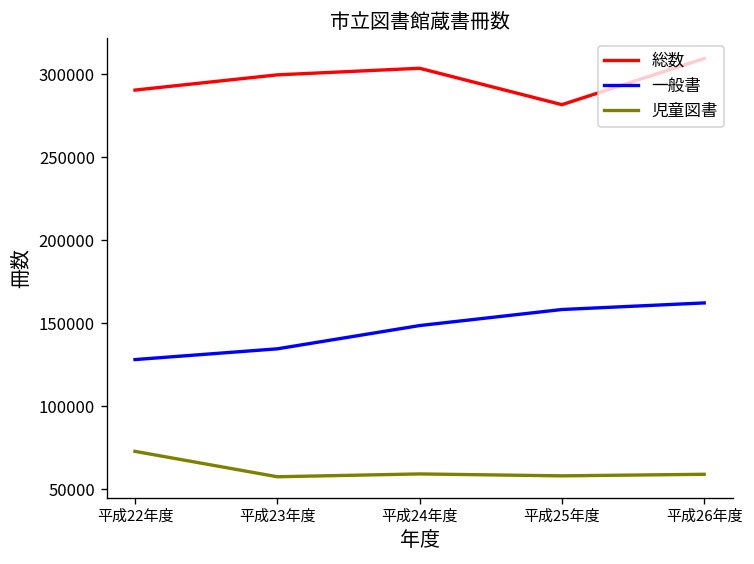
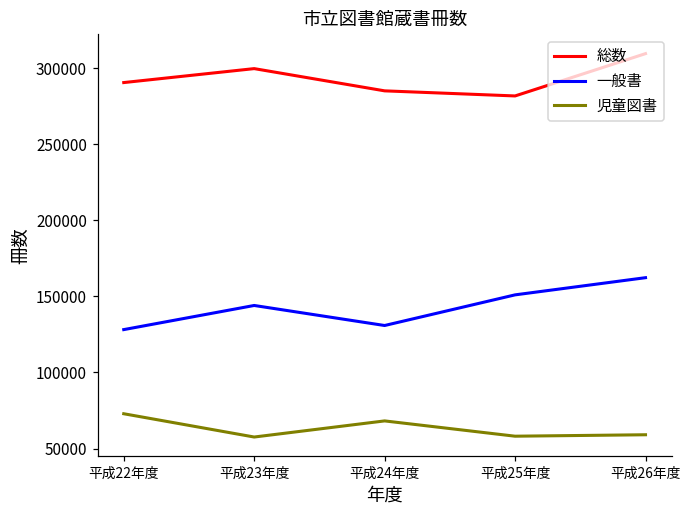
一般書, 平成23年度: 135000 -> 144000
総数, 平成24年度: 304000 -> 285000
一般書, 平成24年度: 149000 -> 131000
児童図書, 平成24年度: 59000 -> 68000
一般書, 平成25年度: 158000 -> 151000
